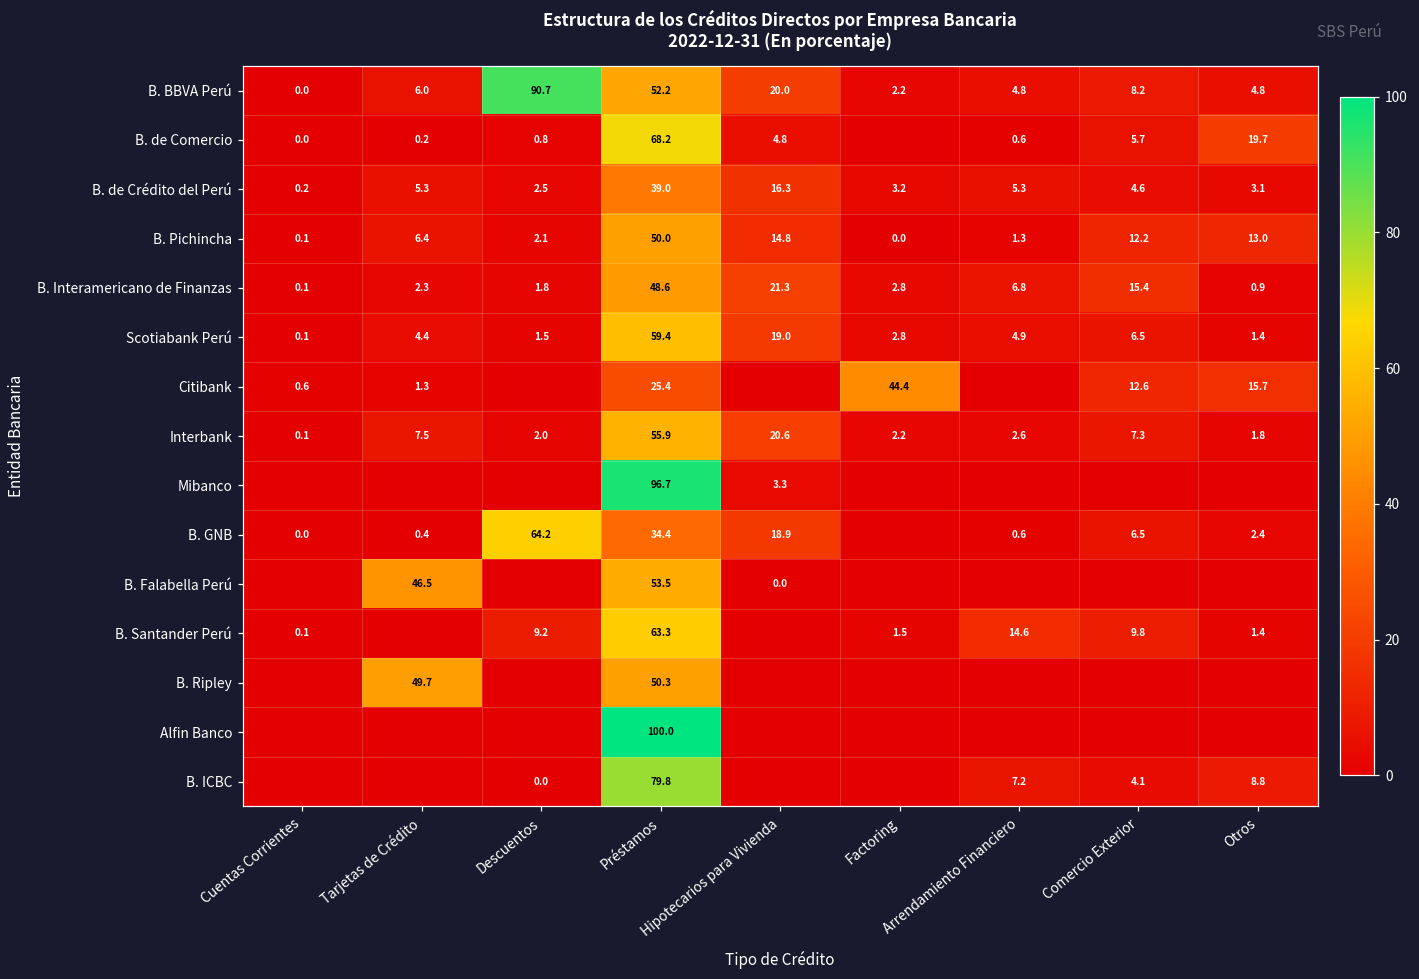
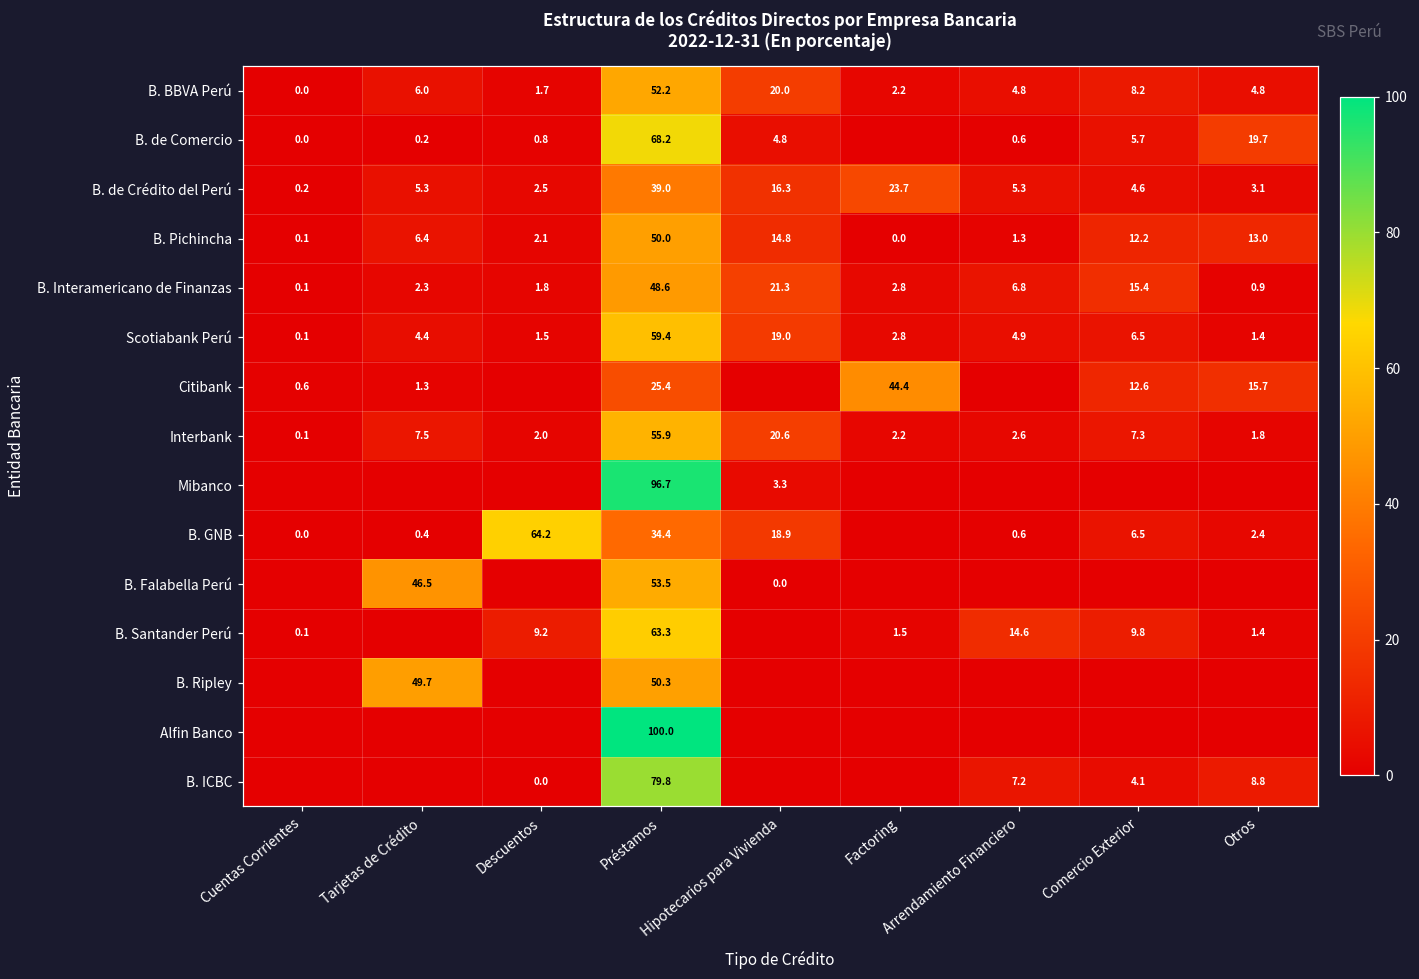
B. BBVA Perú, Descuentos: 90.7 -> 1.7
B. de Crédito del Perú, Factoring: 3.2 -> 23.7
